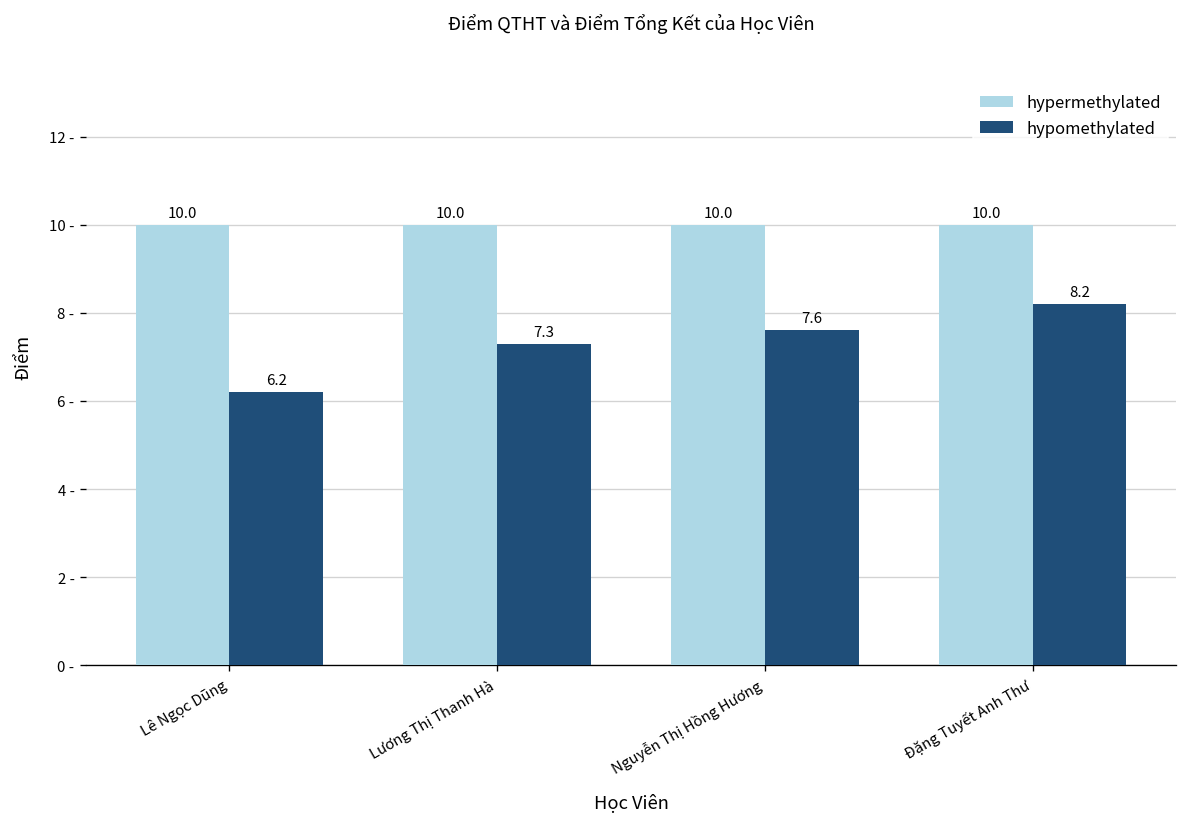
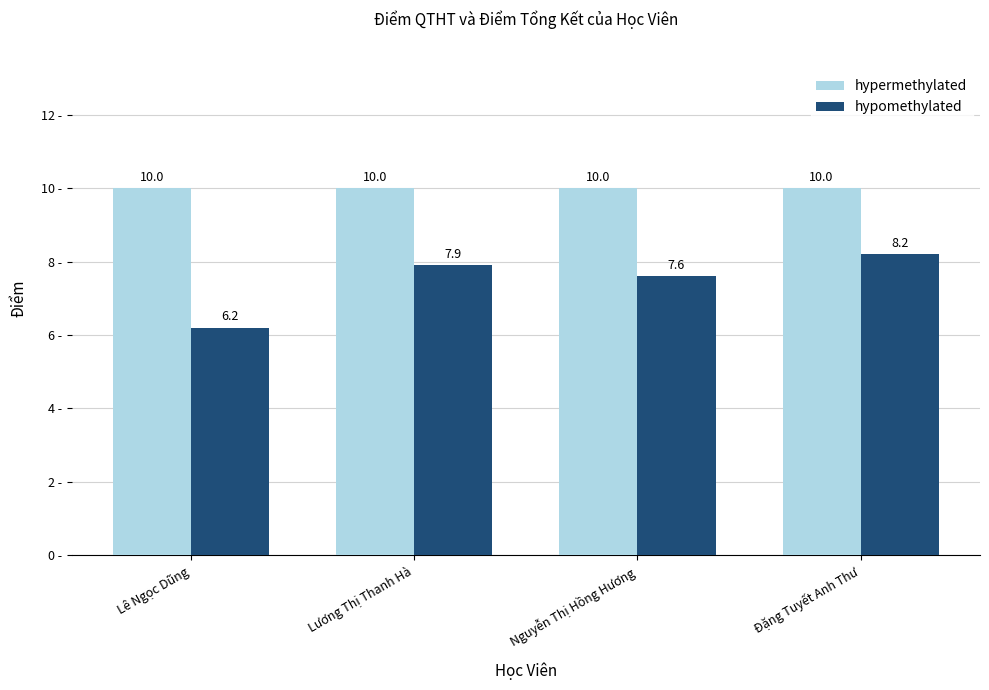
hypomethylated, Lương Thị Thanh Hà: 7.3 -> 7.9
